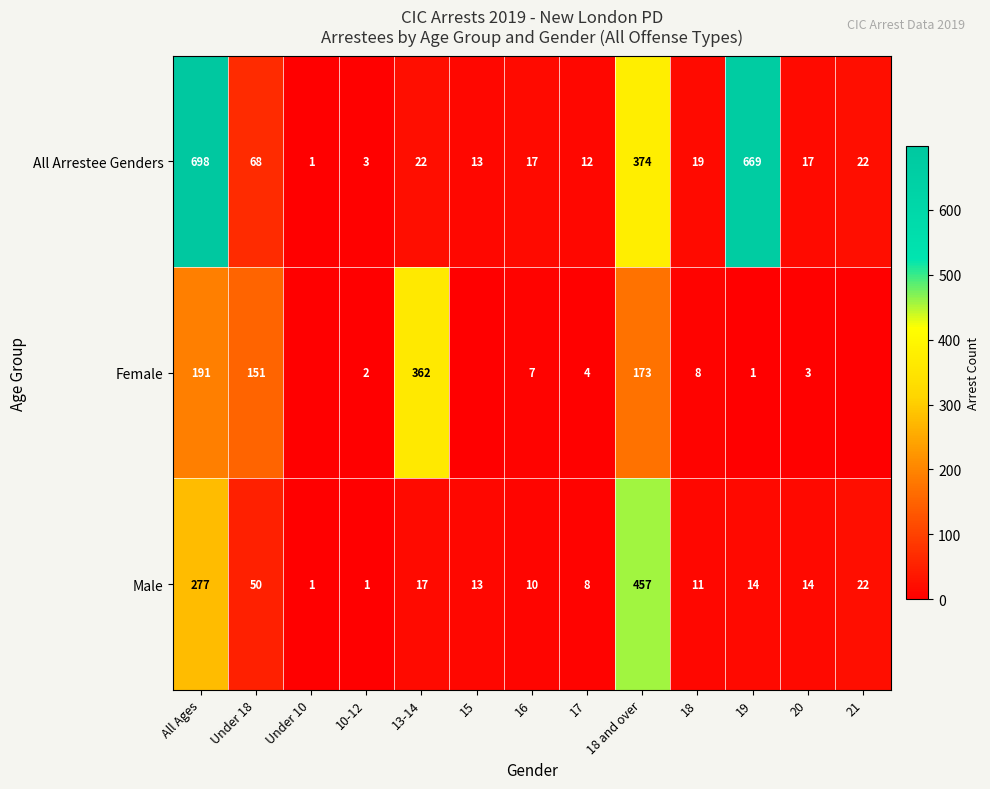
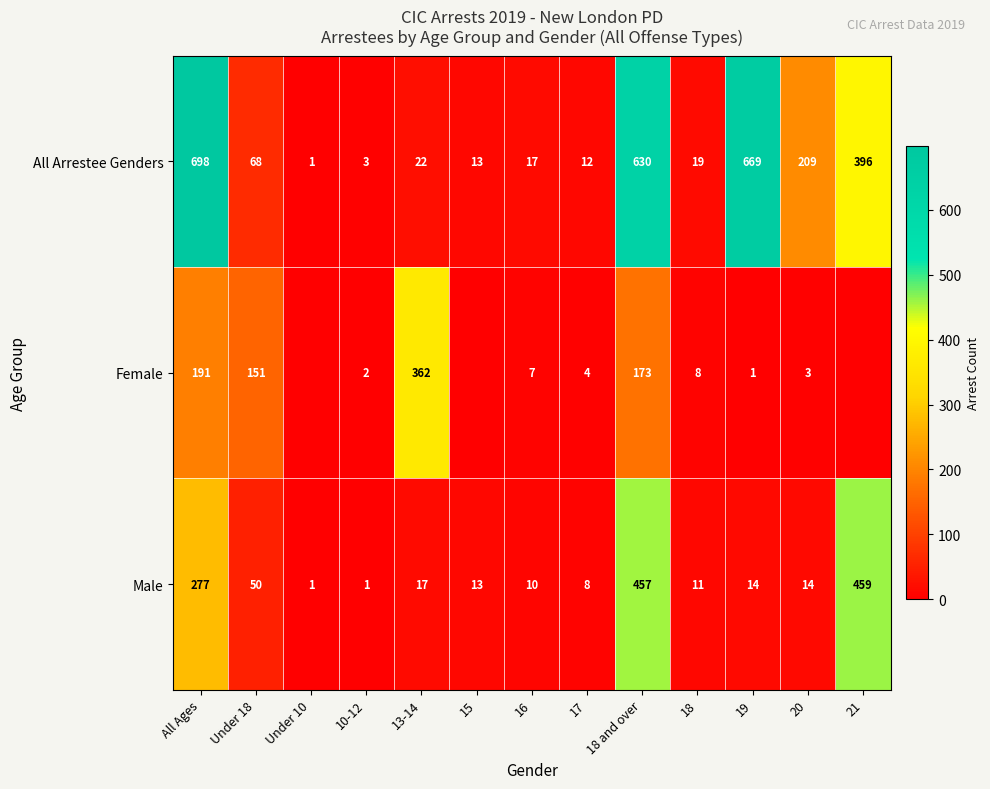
All Arrestee Genders, 18 and over: 374 -> 630
All Arrestee Genders, 20: 17 -> 209
All Arrestee Genders, 21: 22 -> 396
Male, 21: 22 -> 459
